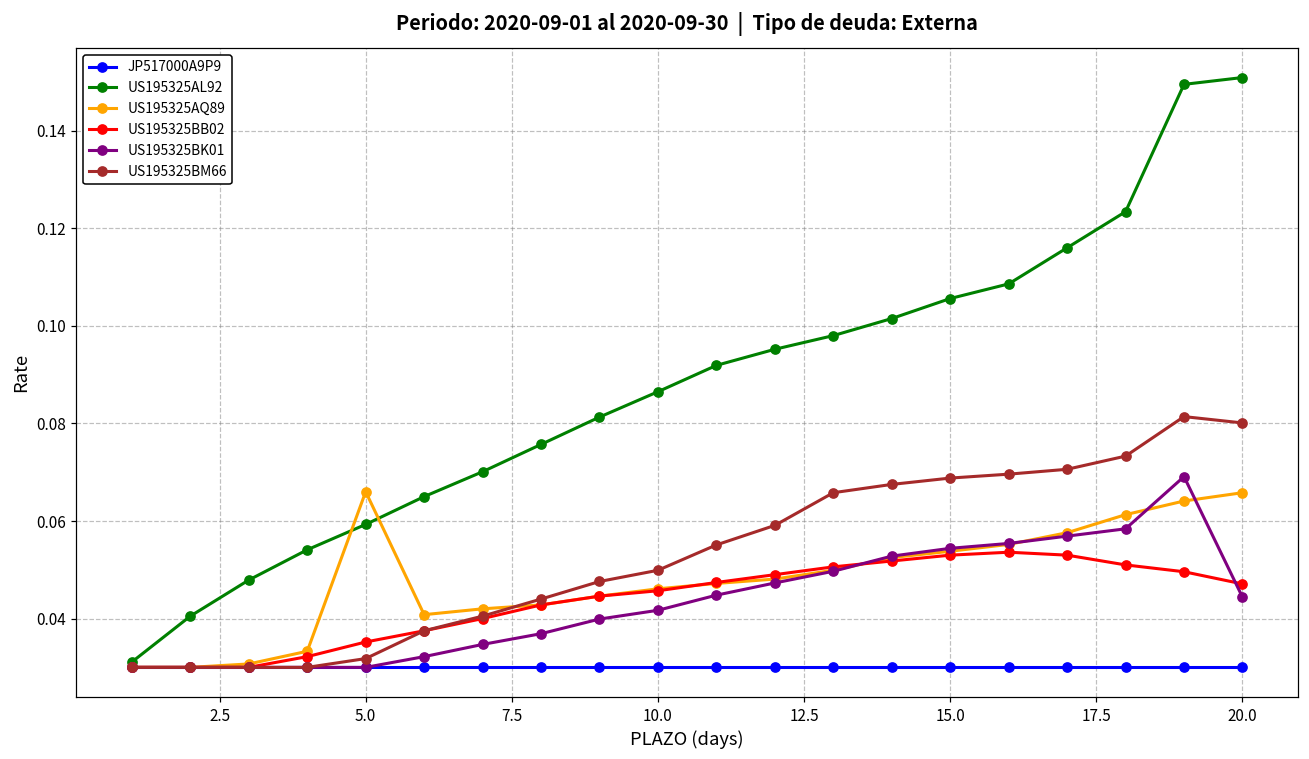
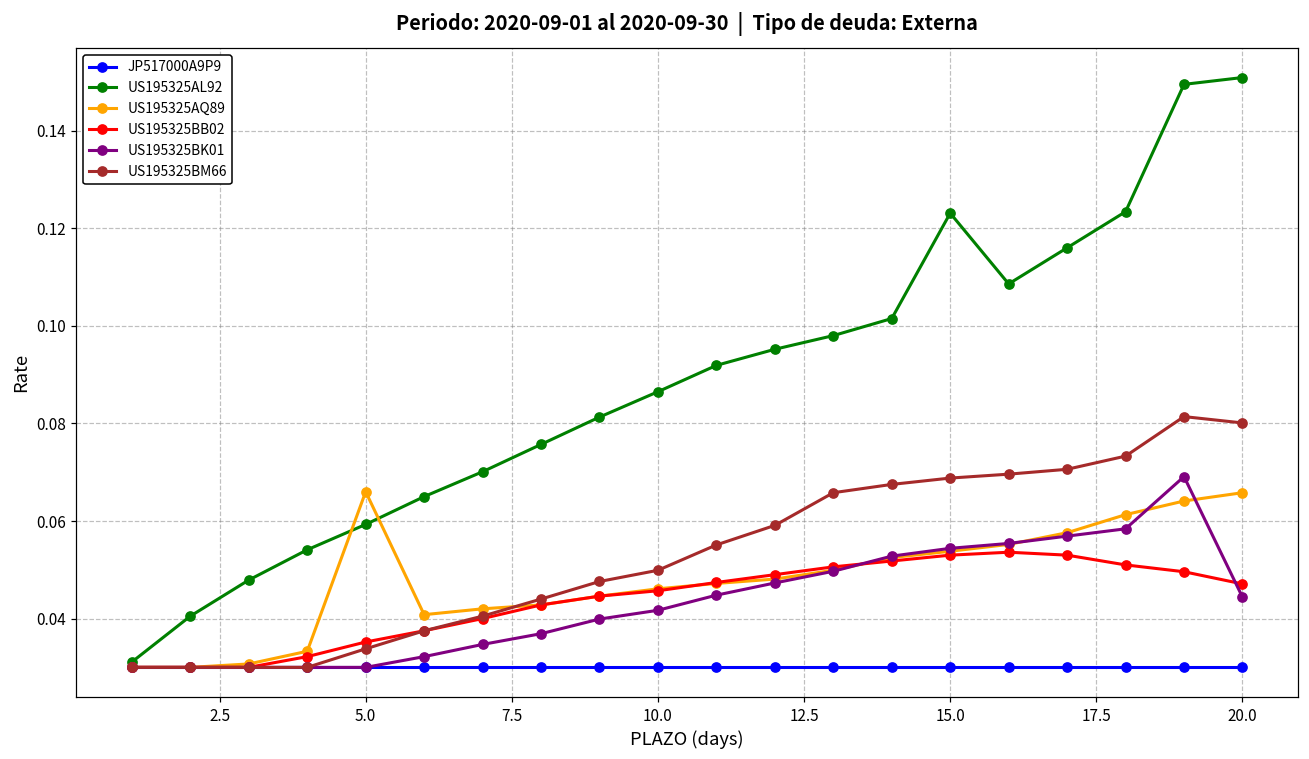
US195325BM66, 5.0: 0.032 -> 0.034
US195325AL92, 15.0: 0.106 -> 0.123
